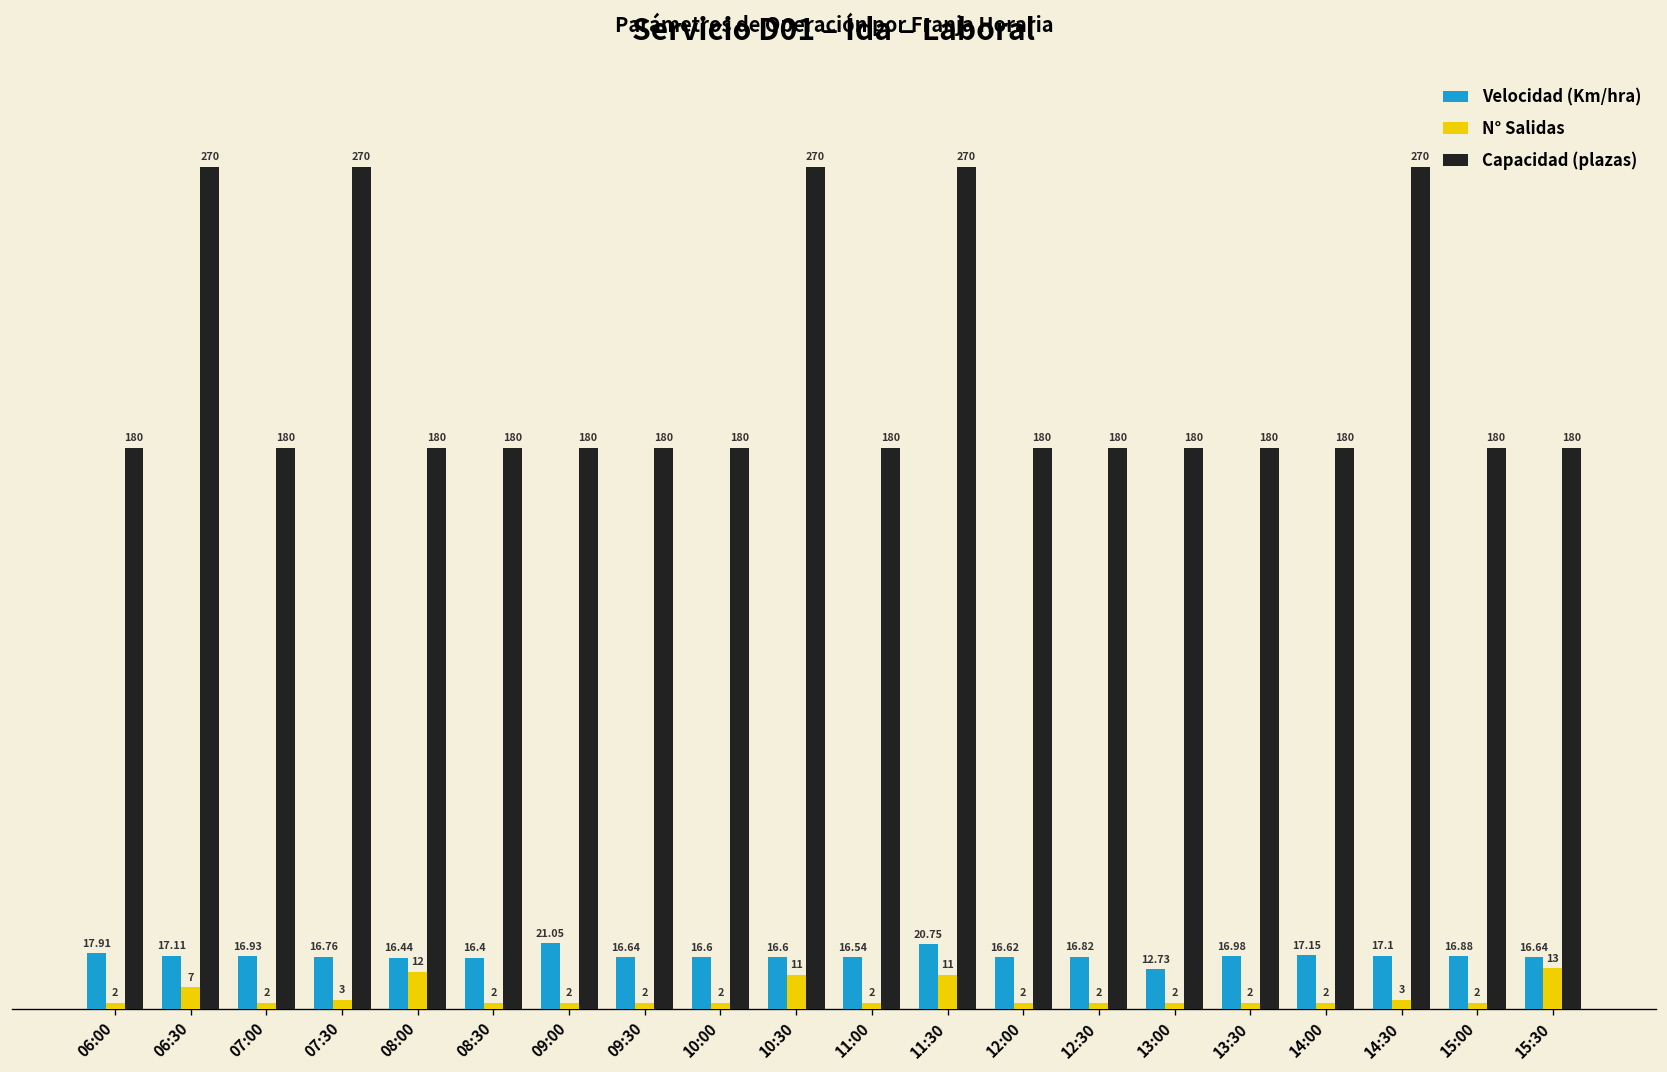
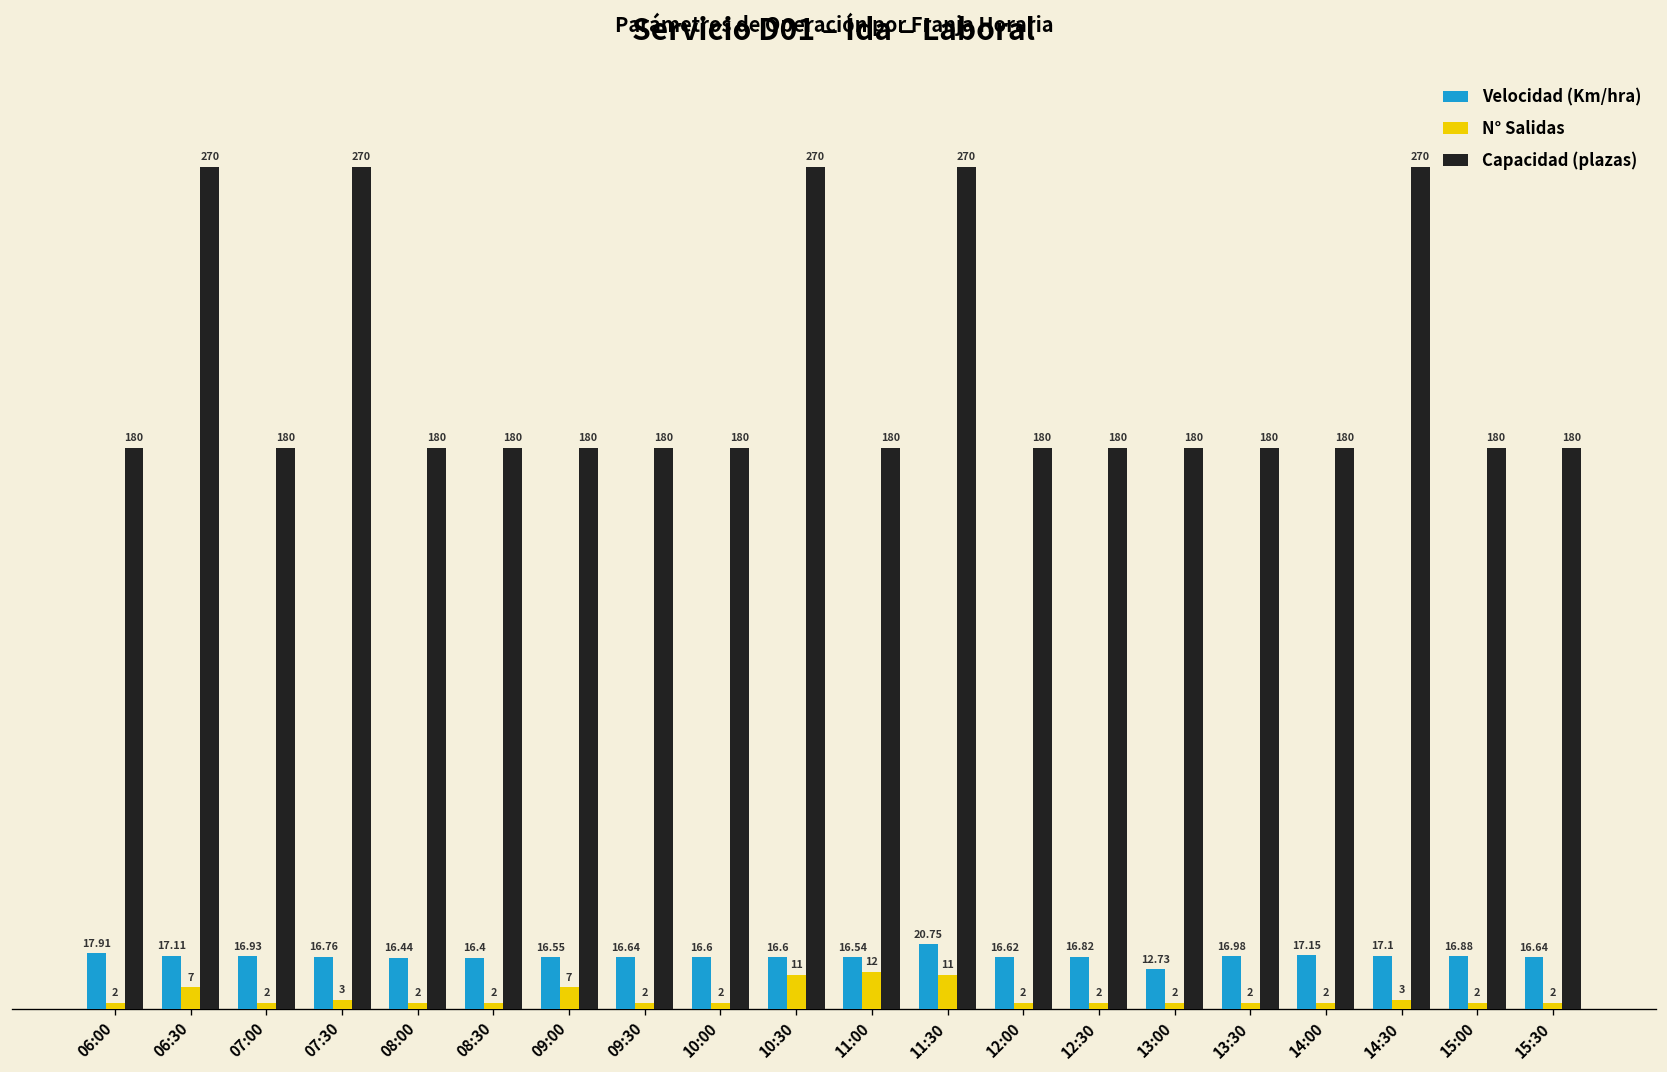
N° Salidas, 08:00: 12 -> 2
Velocidad (Km/hra), 09:00: 21.05 -> 16.55
N° Salidas, 09:00: 2 -> 7
N° Salidas, 11:00: 2 -> 12
N° Salidas, 15:30: 13 -> 2
